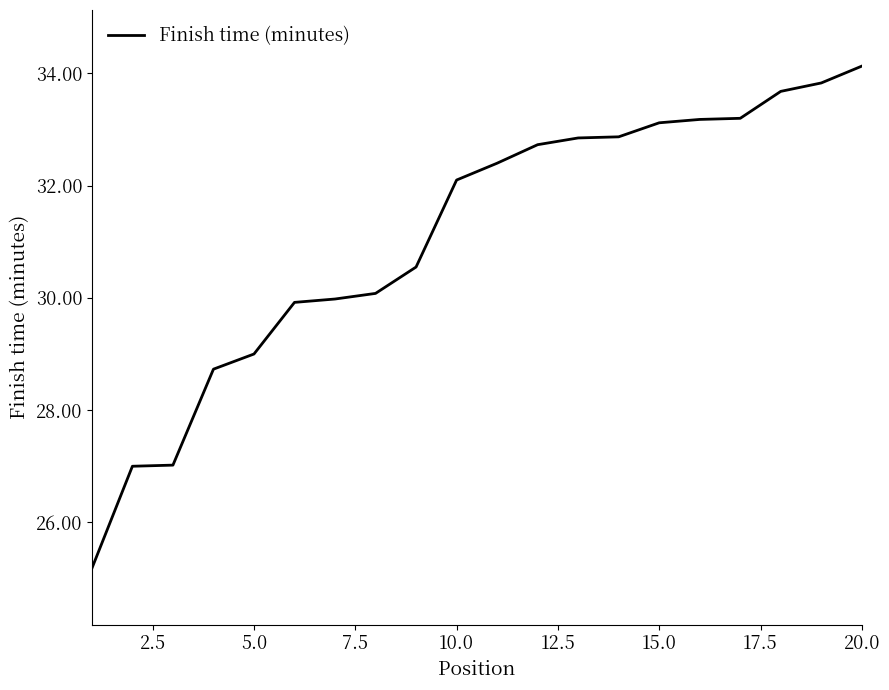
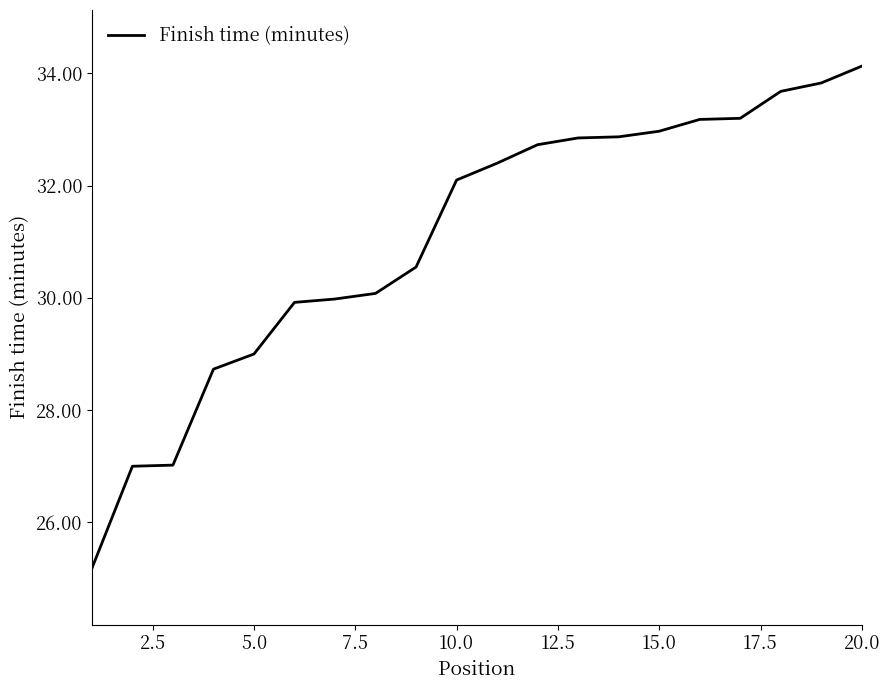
15.0: 33.1 -> 33.0
